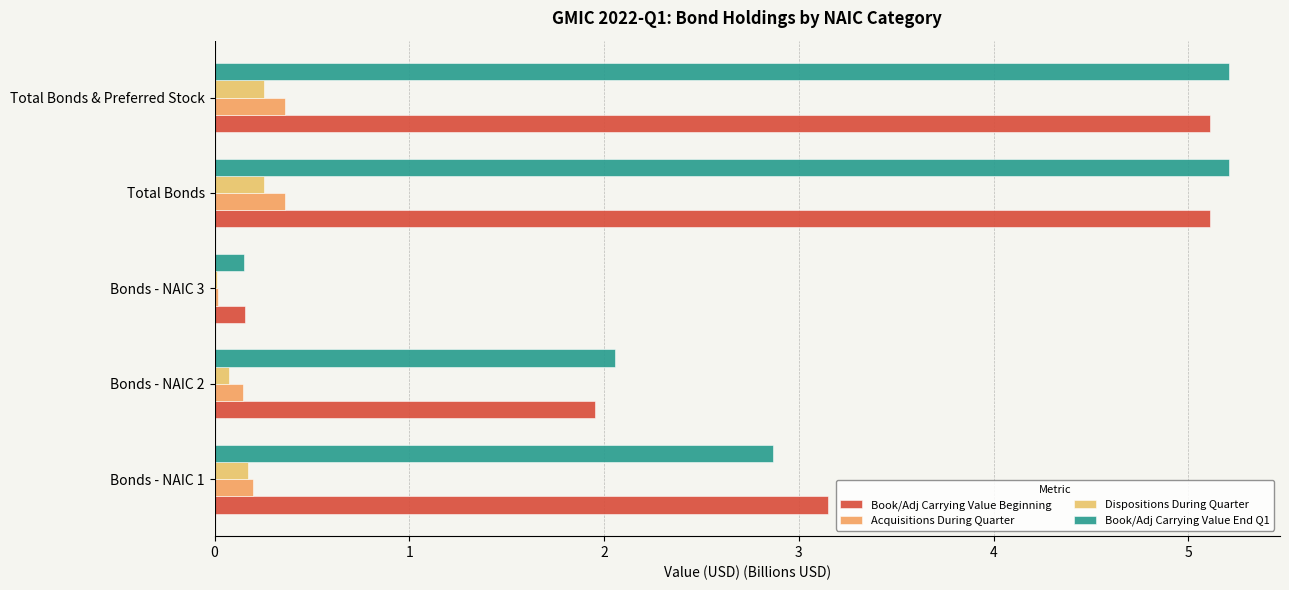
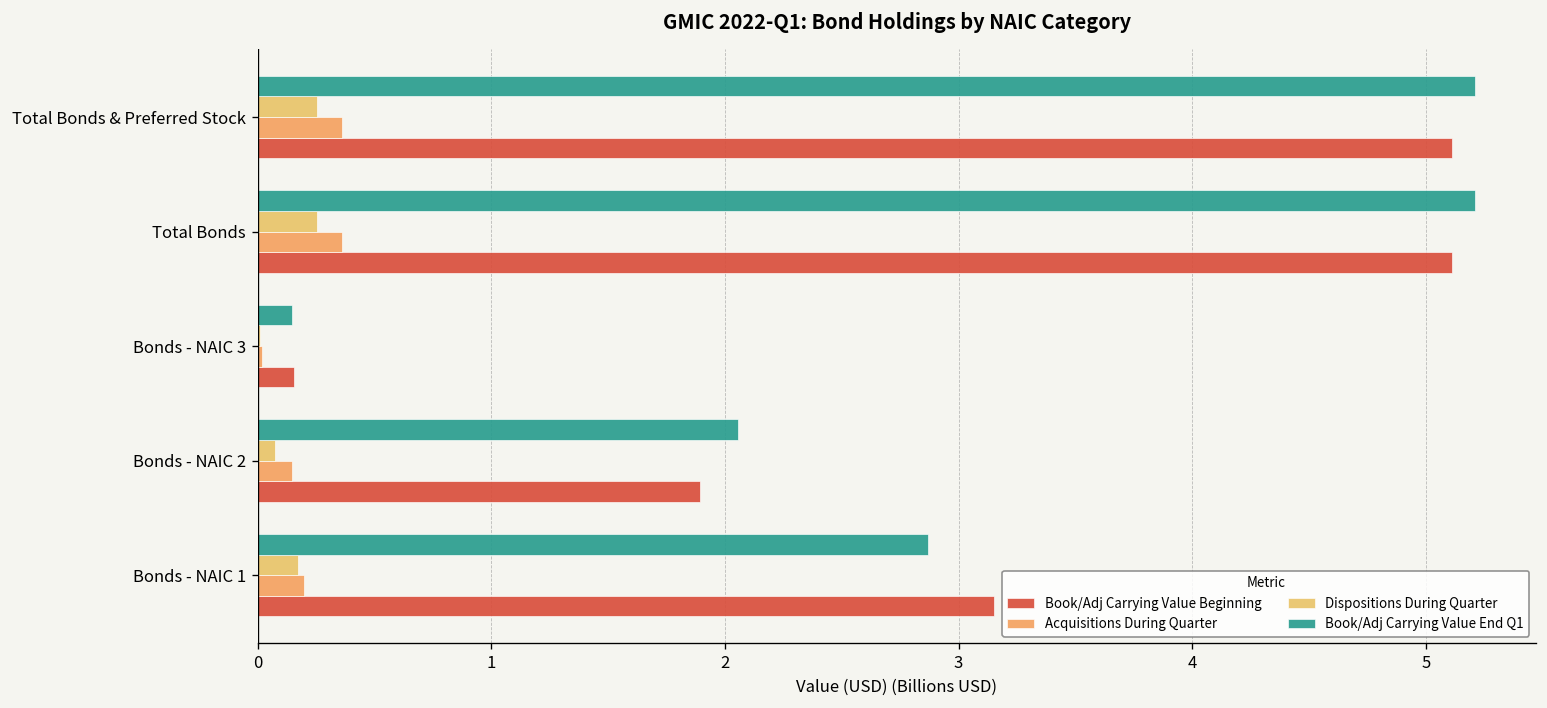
Book/Adj Carrying Value Beginning, Bonds - NAIC 2: 1.95 -> 1.89
